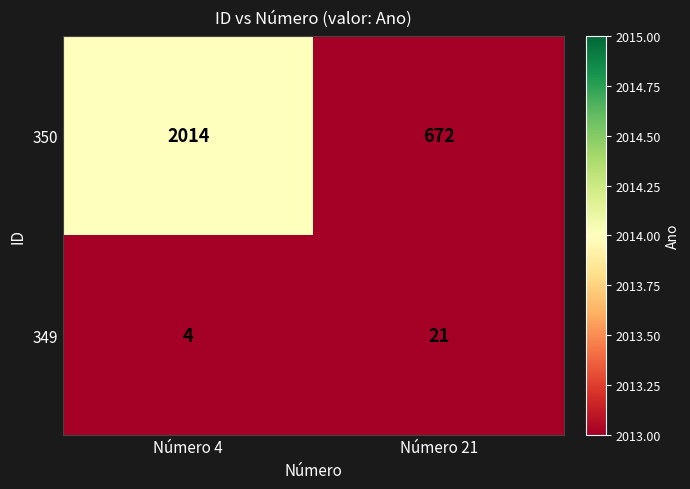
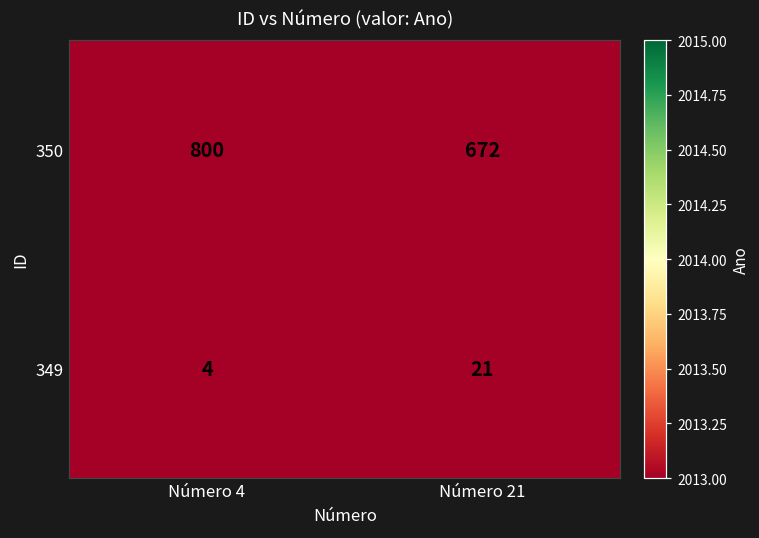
350, Número 4: 2014 -> 800
